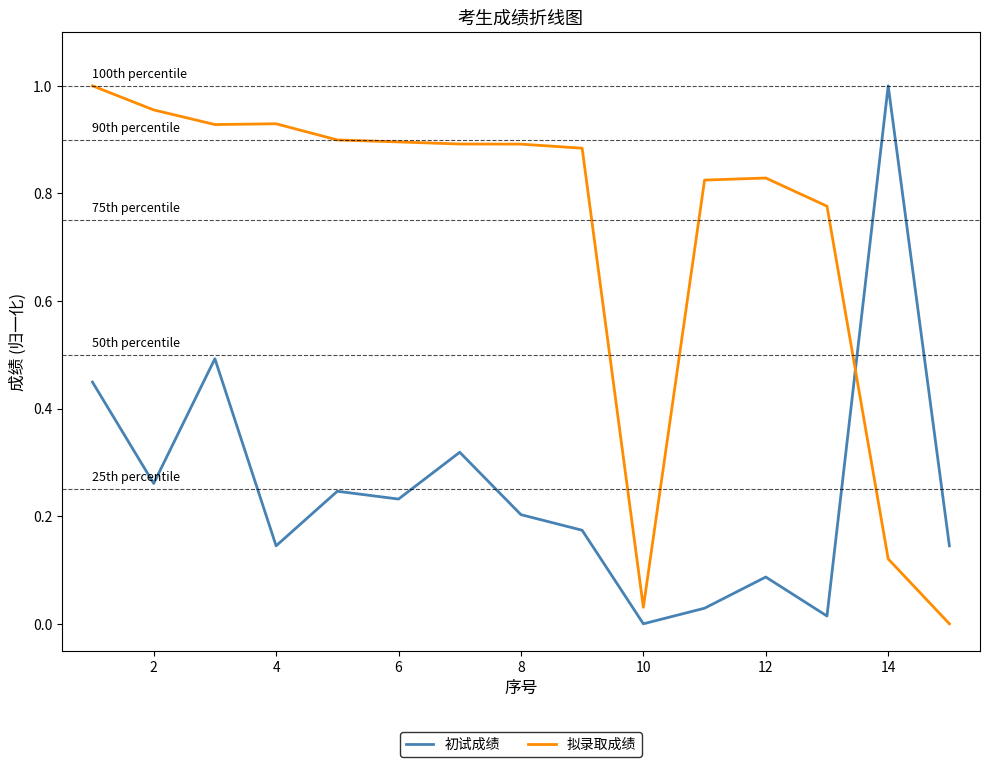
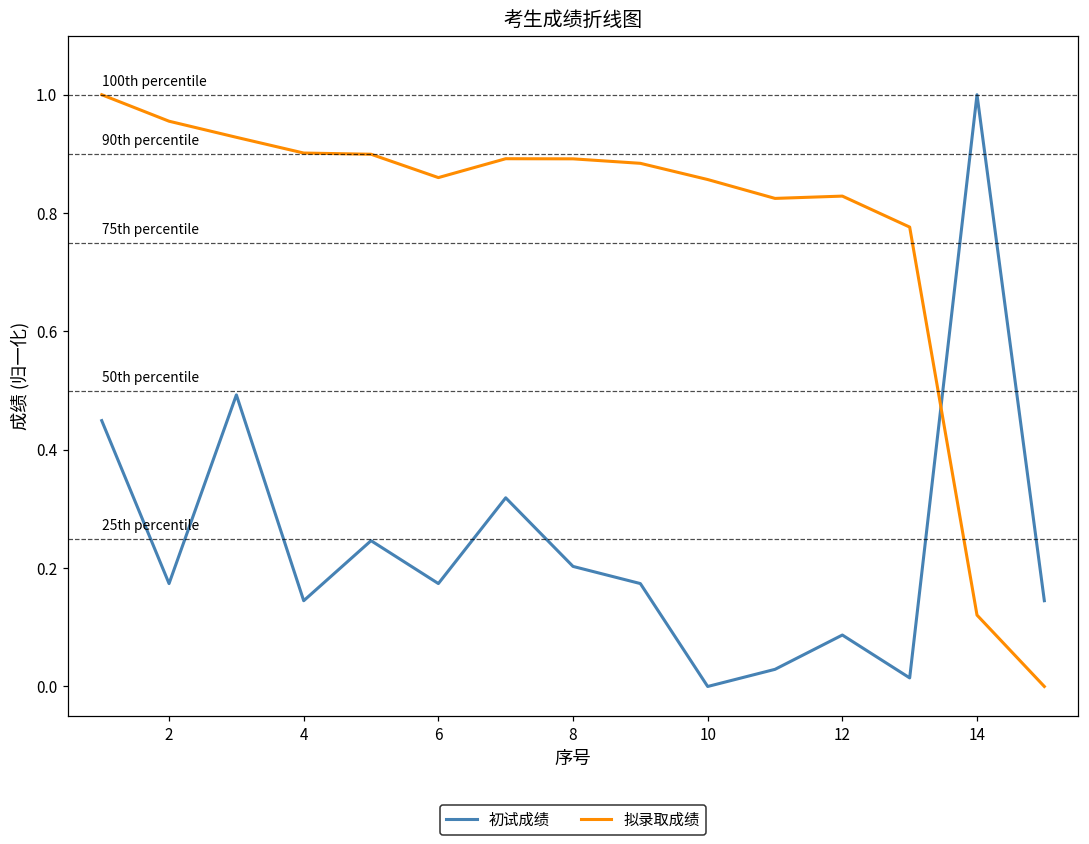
初试成绩, 2: 0.26 -> 0.17
拟录取成绩, 4: 0.93 -> 0.90
初试成绩, 6: 0.23 -> 0.17
拟录取成绩, 6: 0.90 -> 0.86
拟录取成绩, 10: 0.03 -> 0.86
